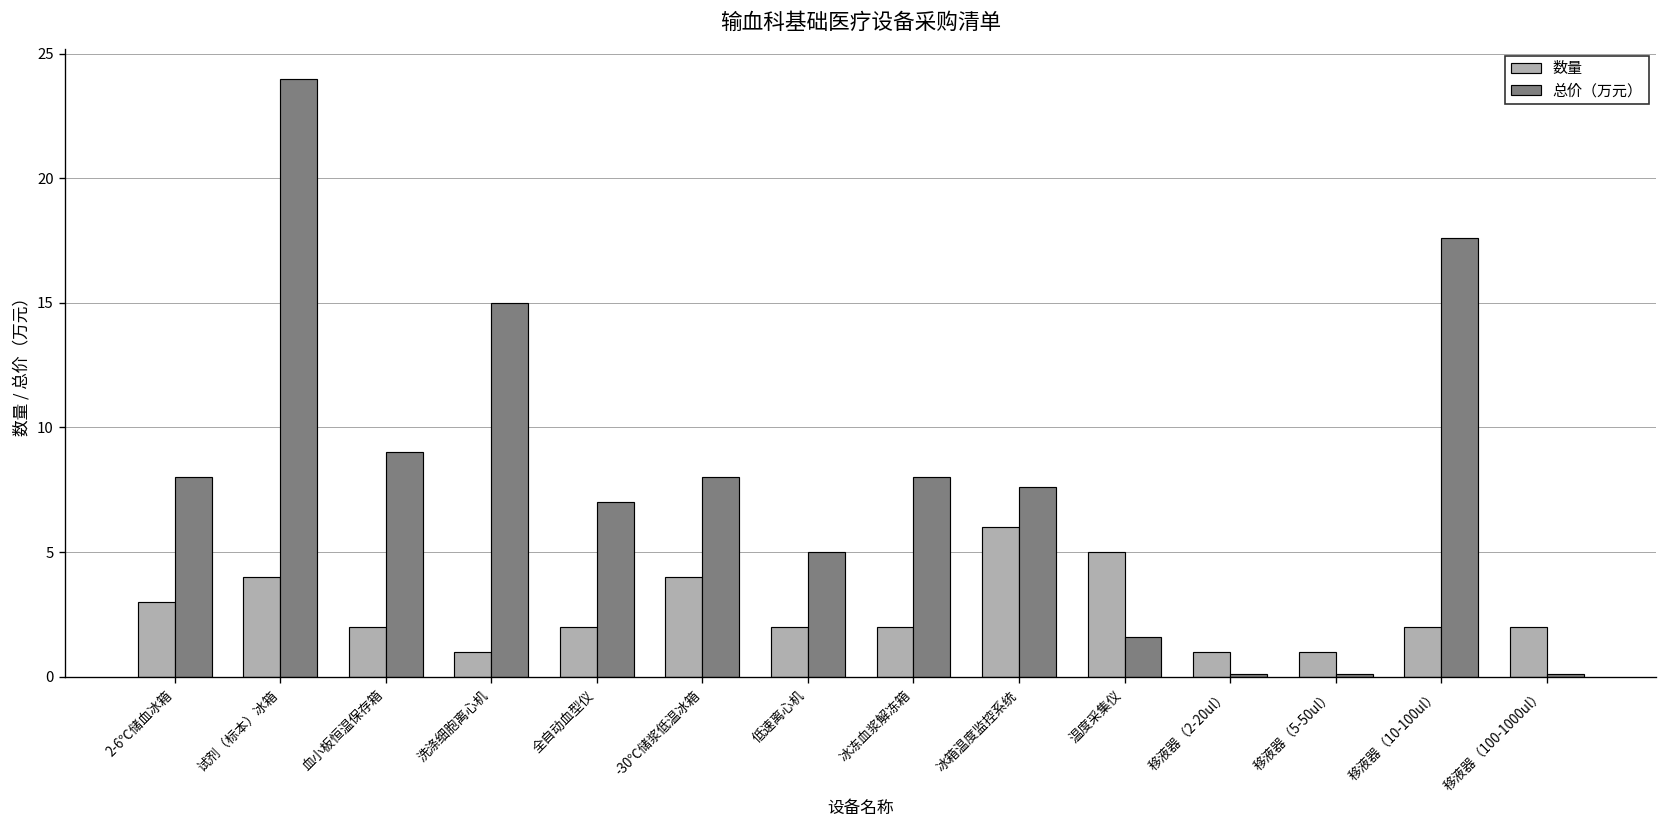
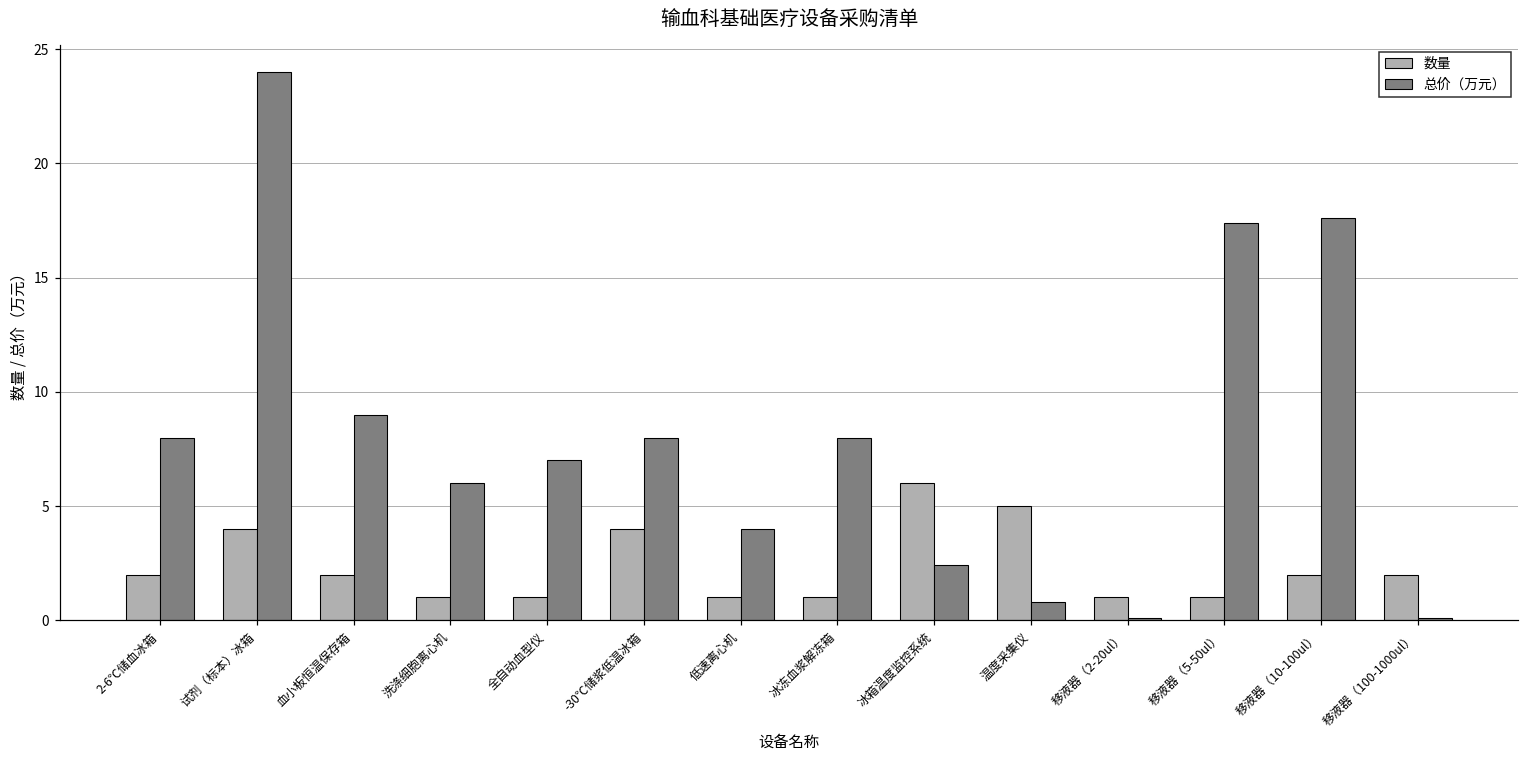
数量, 2-6℃储血冰箱: 3 -> 2
总价（万元）, 洗涤细胞离心机: 15 -> 6
数量, 全自动血型仪: 2 -> 1
数量, 低速离心机: 2 -> 1
总价（万元）, 低速离心机: 5 -> 4
数量, 冰冻血浆解冻箱: 2 -> 1
总价（万元）, 冰箱温度监控系统: 7.6 -> 2.4
总价（万元）, 温度采集仪: 1.6 -> 0.8
总价（万元）, 移液器（5-50ul）: 0.1 -> 17.4
